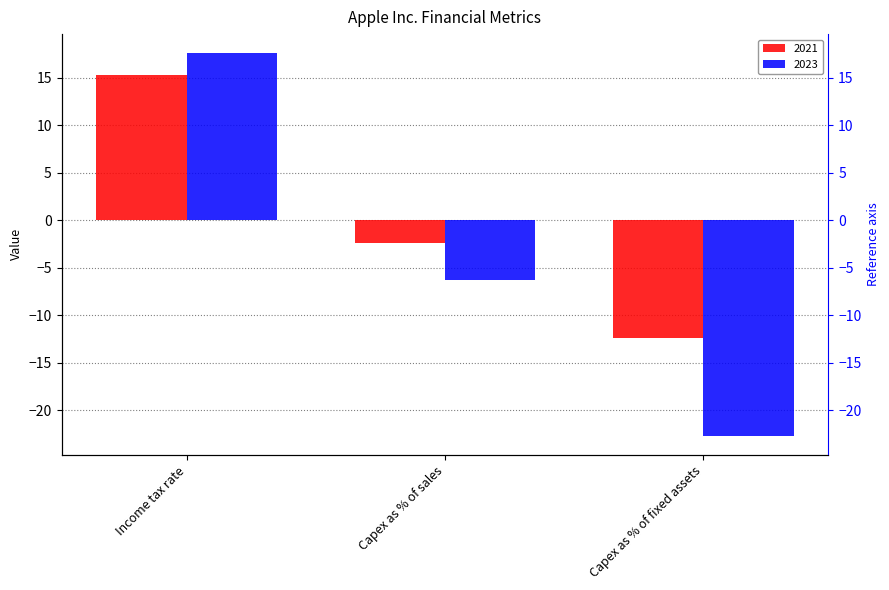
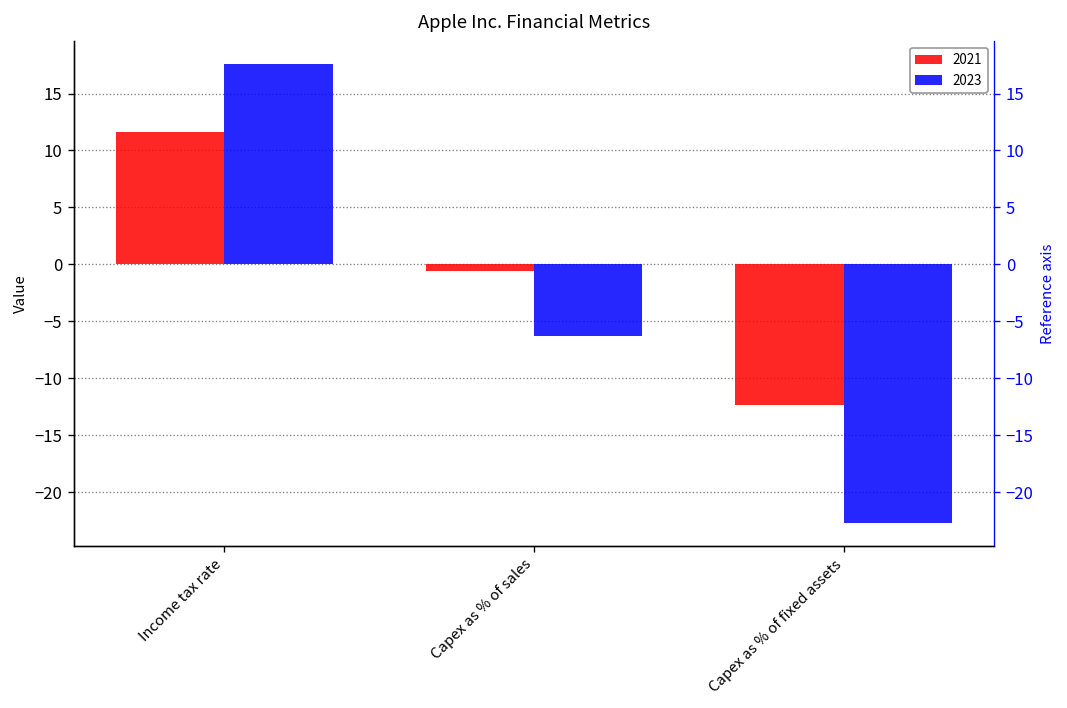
2021, Income tax rate: 15 -> 12
2021, Capex as % of sales: -2 -> -1
